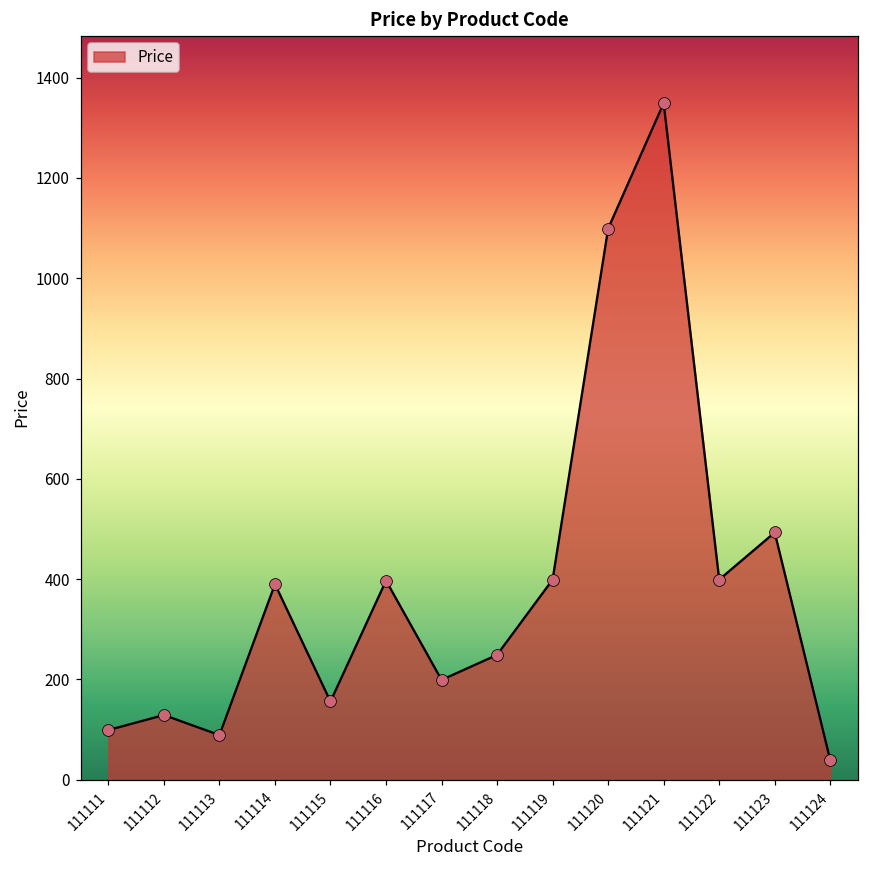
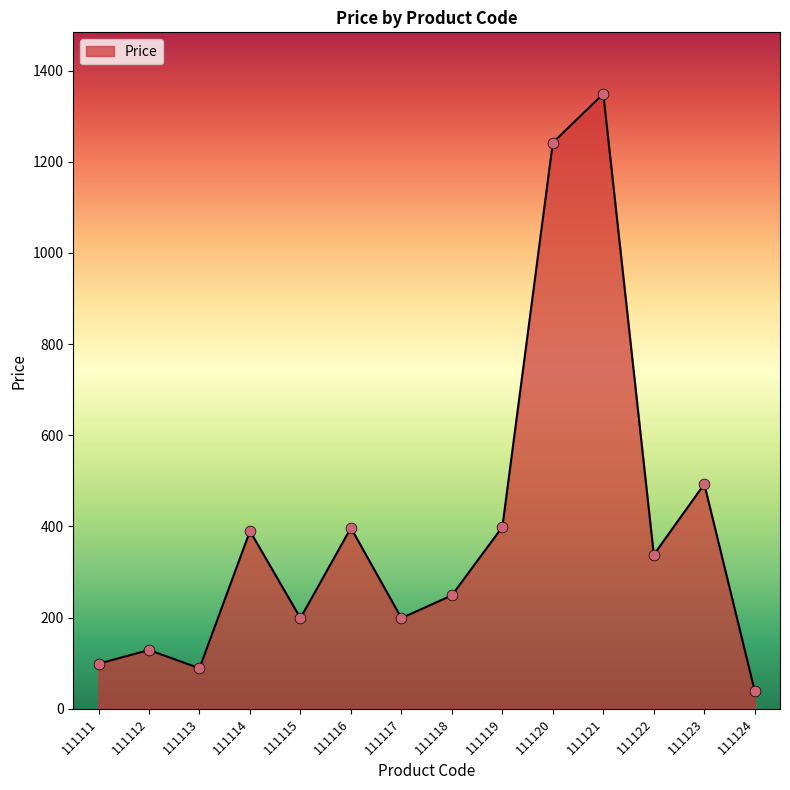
111115: 160 -> 200
111120: 1100 -> 1240
111122: 400 -> 340
